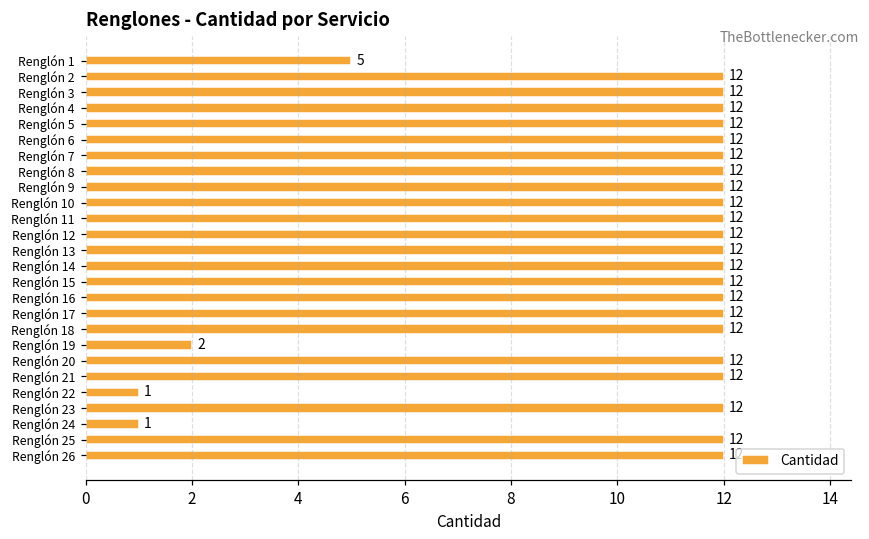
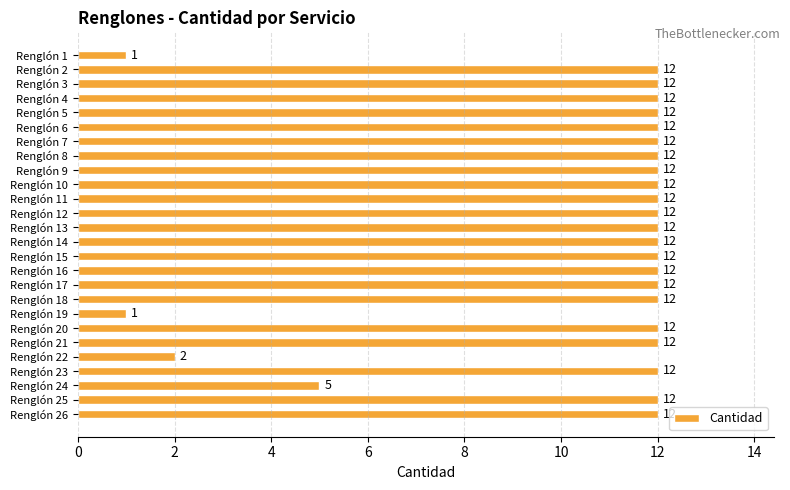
Renglón 1: 5 -> 1
Renglón 19: 2 -> 1
Renglón 22: 1 -> 2
Renglón 24: 1 -> 5
